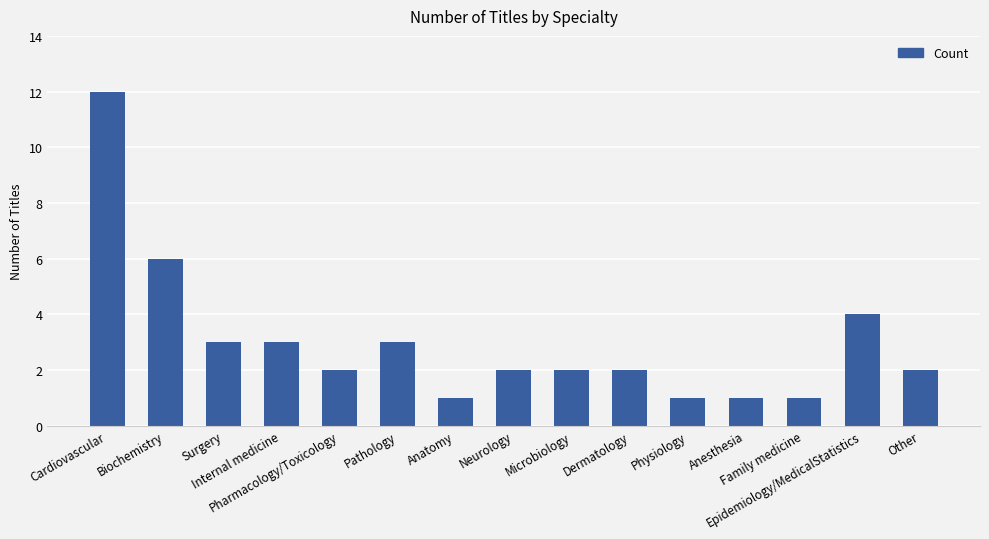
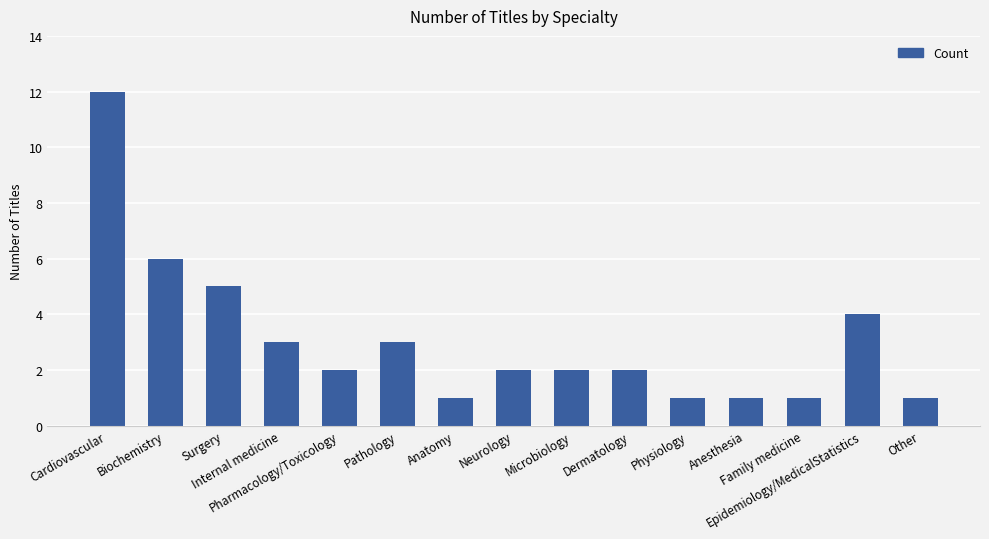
Surgery: 3 -> 5
Other: 2 -> 1
